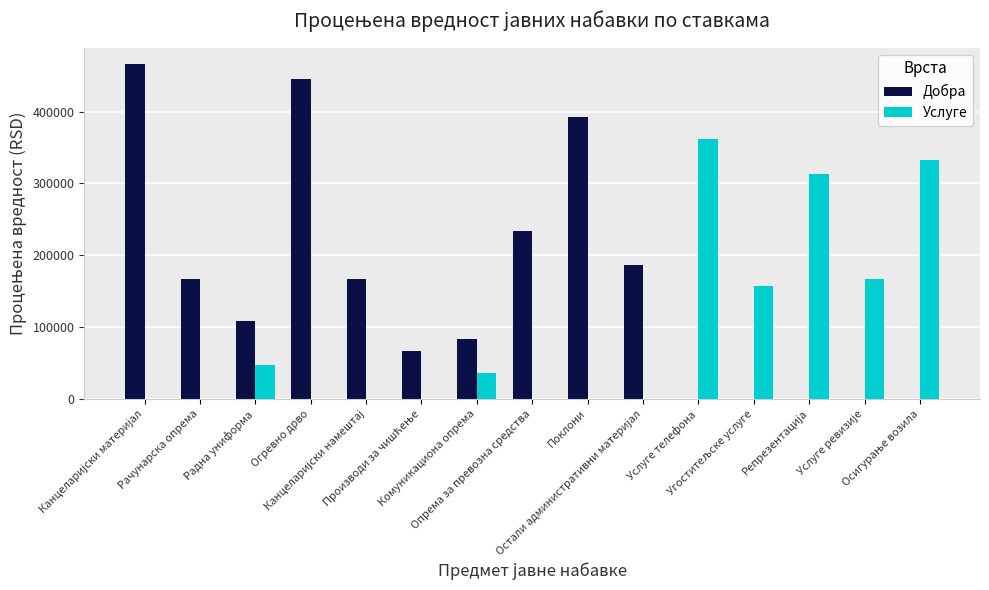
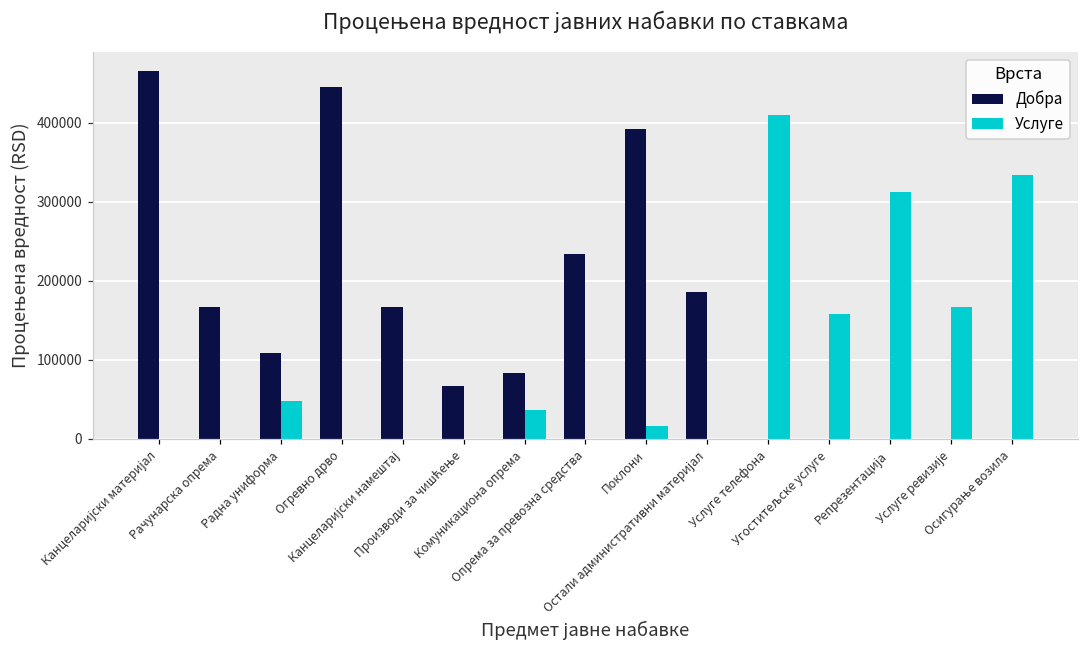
Услуге, Поклони: 0 -> 20000
Услуге, Услуге телефона: 360000 -> 410000
